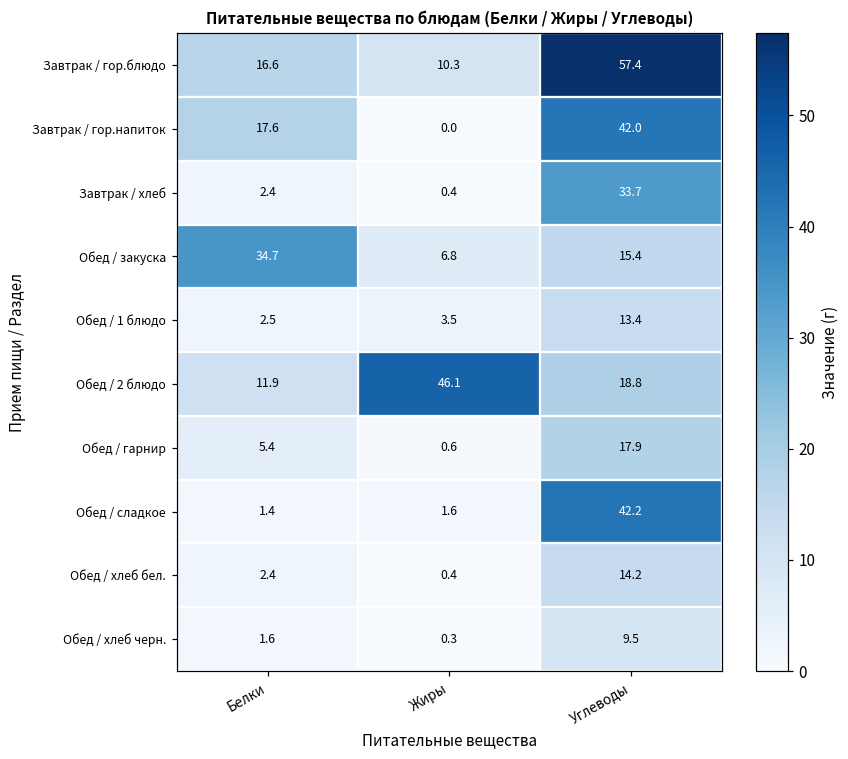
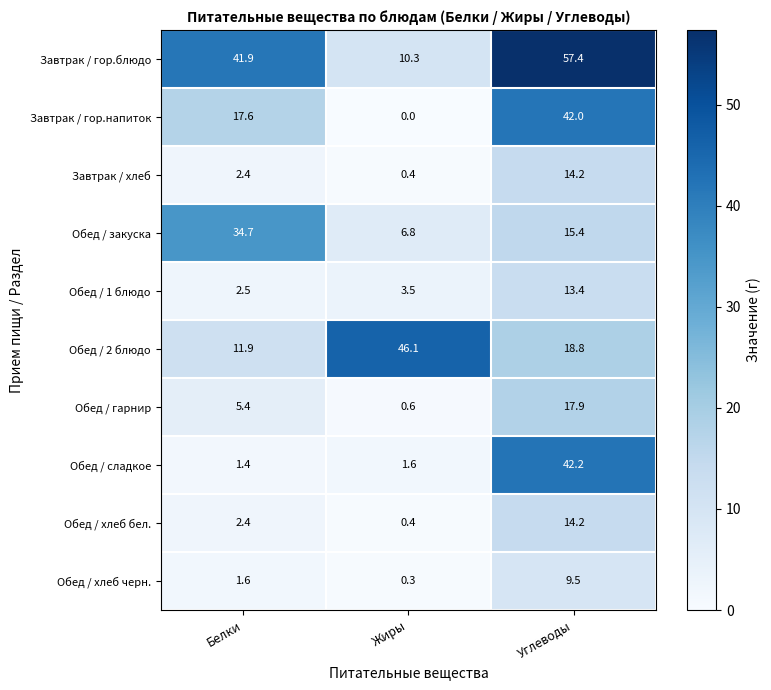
Завтрак / гор.блюдо, Белки: 16.6 -> 41.9
Завтрак / хлеб, Углеводы: 33.7 -> 14.2
